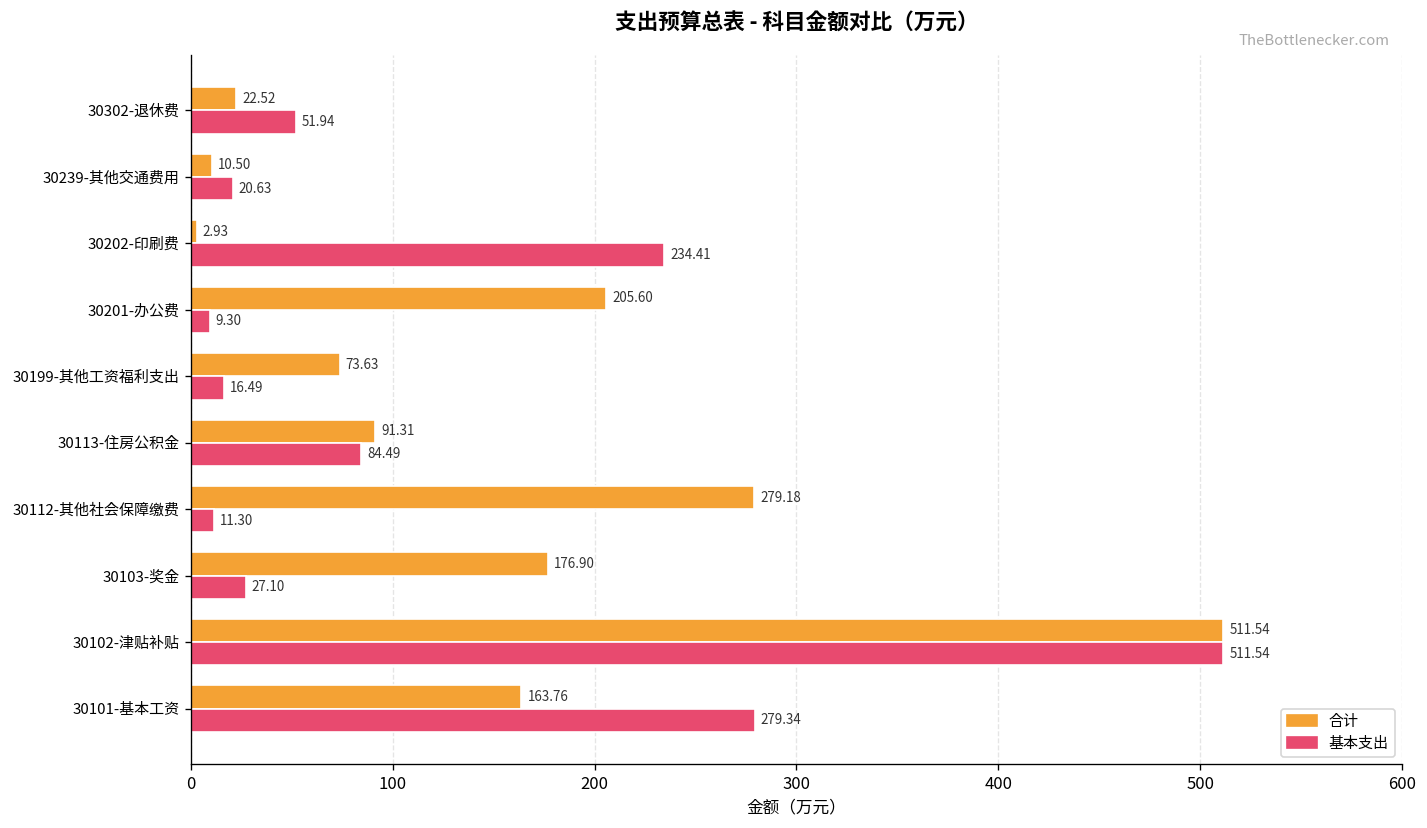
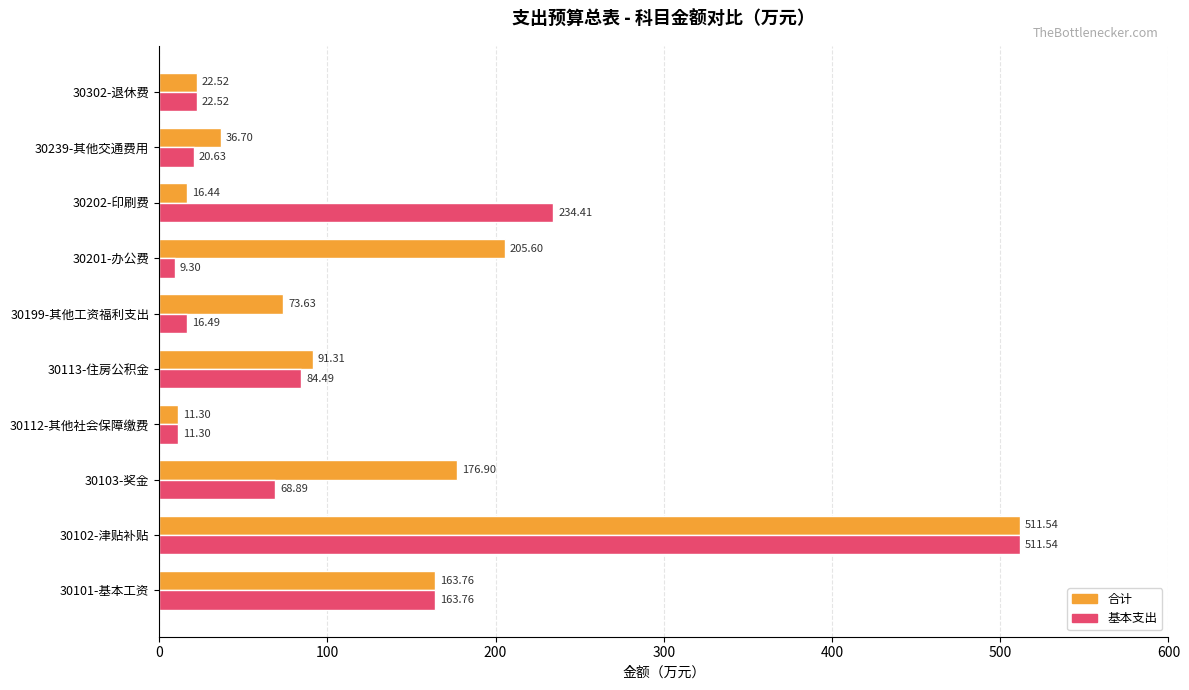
基本支出, 30302-退休费: 51.94 -> 22.52
合计, 30239-其他交通费用: 10.50 -> 36.70
合计, 30202-印刷费: 2.93 -> 16.44
合计, 30112-其他社会保障缴费: 279.18 -> 11.30
基本支出, 30103-奖金: 27.10 -> 68.89
基本支出, 30101-基本工资: 279.34 -> 163.76
